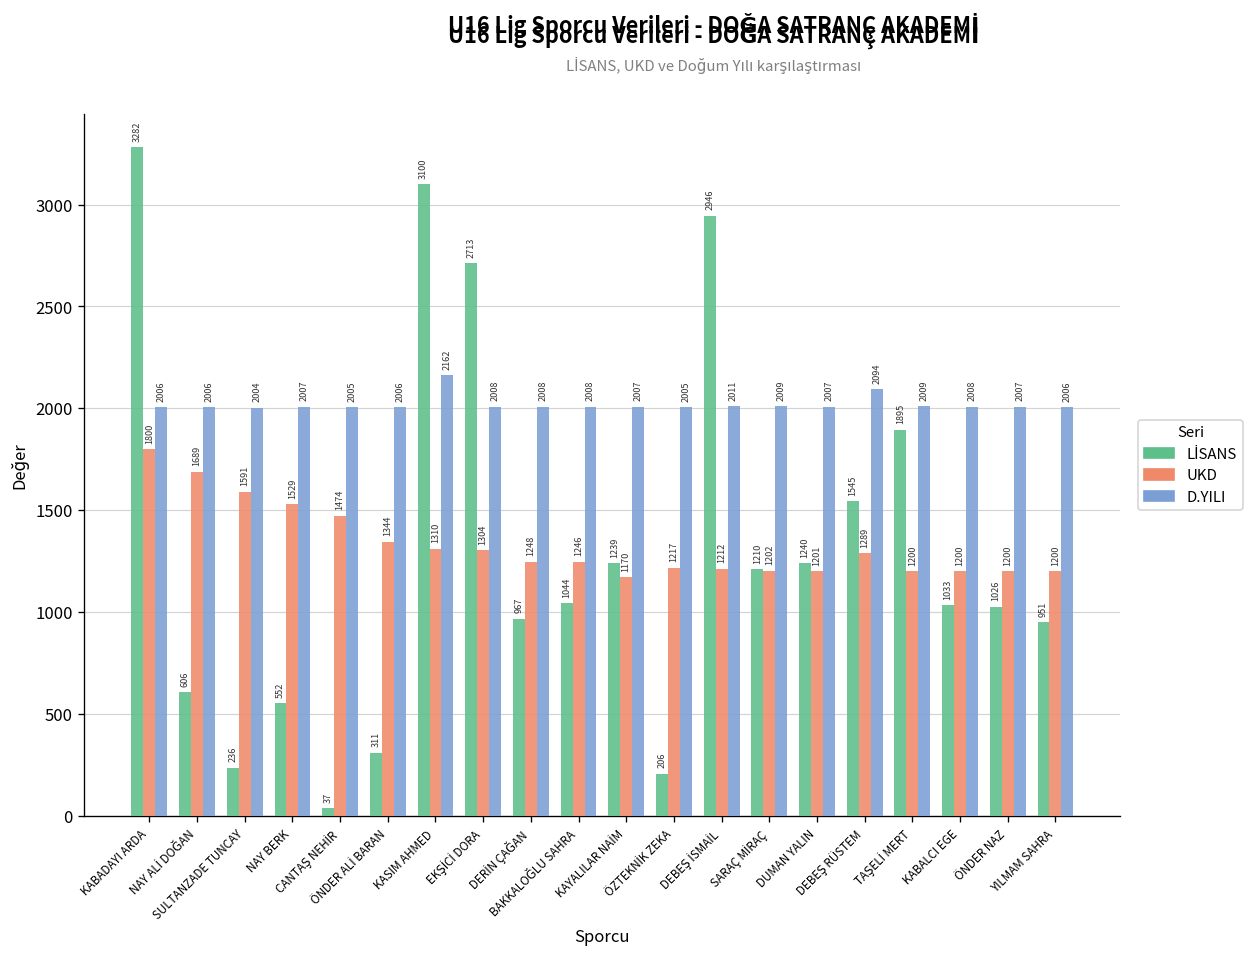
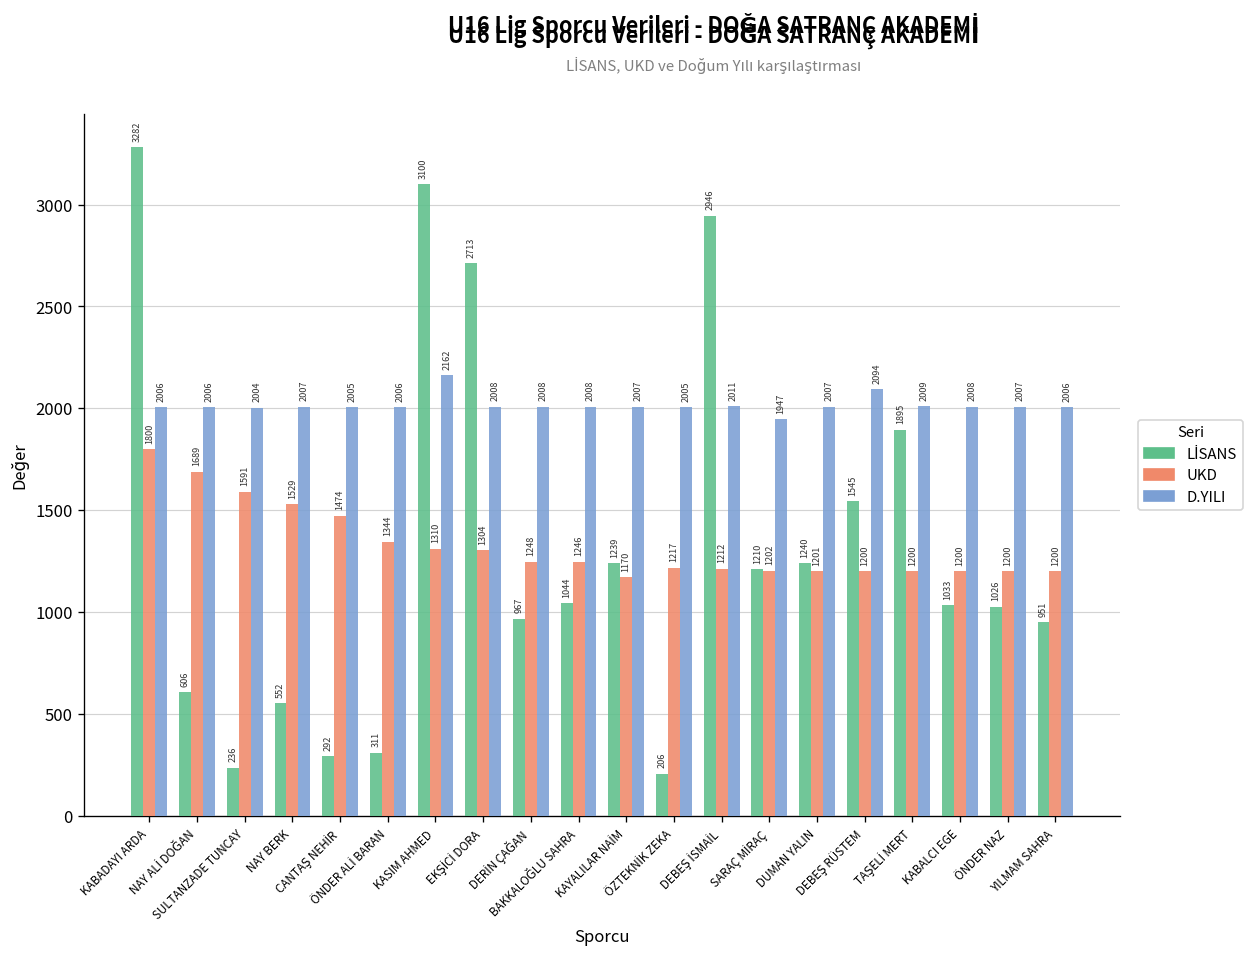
LİSANS, CANTAŞ NEHİR: 37 -> 292
D.YILI, SARAÇ MİRAÇ: 2009 -> 1947
UKD, DEBEŞ RÜSTEM: 1289 -> 1200
